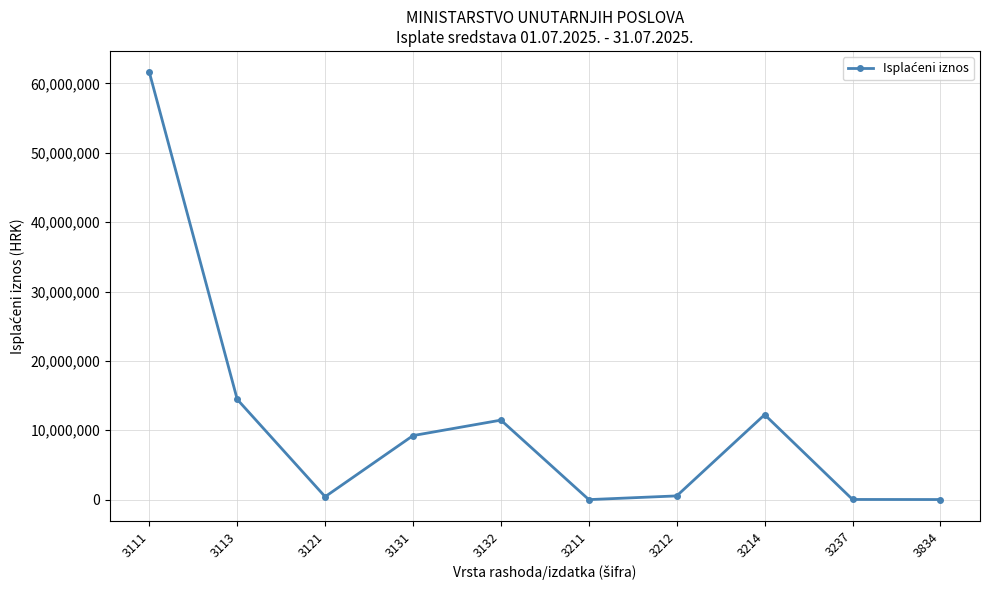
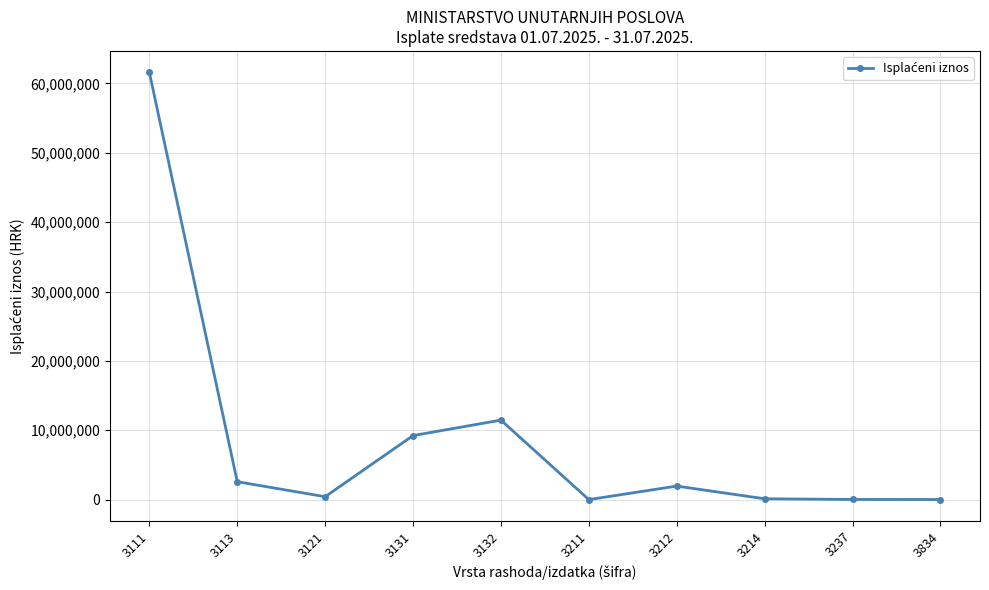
3113: 14,000,000 -> 3,000,000
3212: 1,000,000 -> 2,000,000
3214: 12,000,000 -> 0
